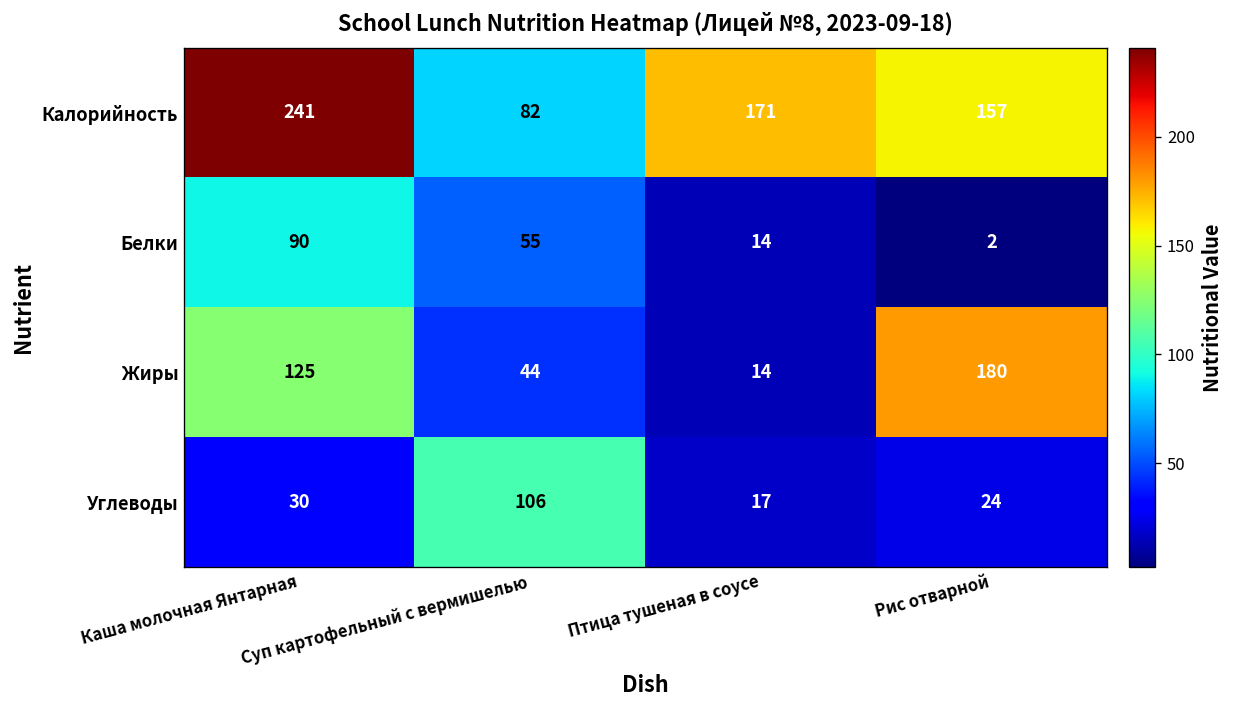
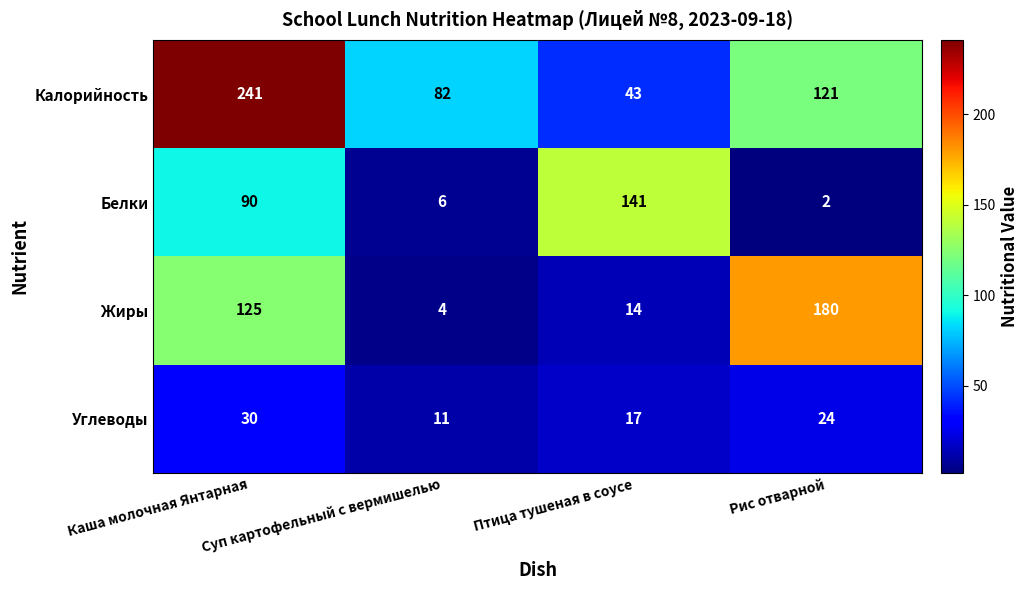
Калорийность, Птица тушеная в соусе: 171 -> 43
Калорийность, Рис отварной: 157 -> 121
Белки, Суп картофельный с вермишелью: 55 -> 6
Белки, Птица тушеная в соусе: 14 -> 141
Жиры, Суп картофельный с вермишелью: 44 -> 4
Углеводы, Суп картофельный с вермишелью: 106 -> 11
